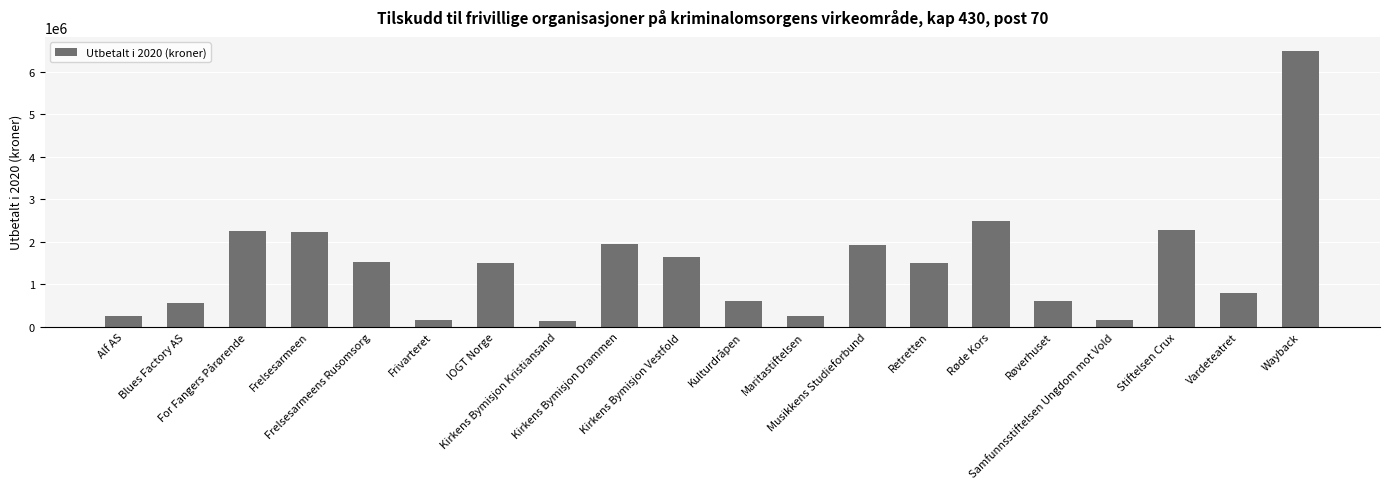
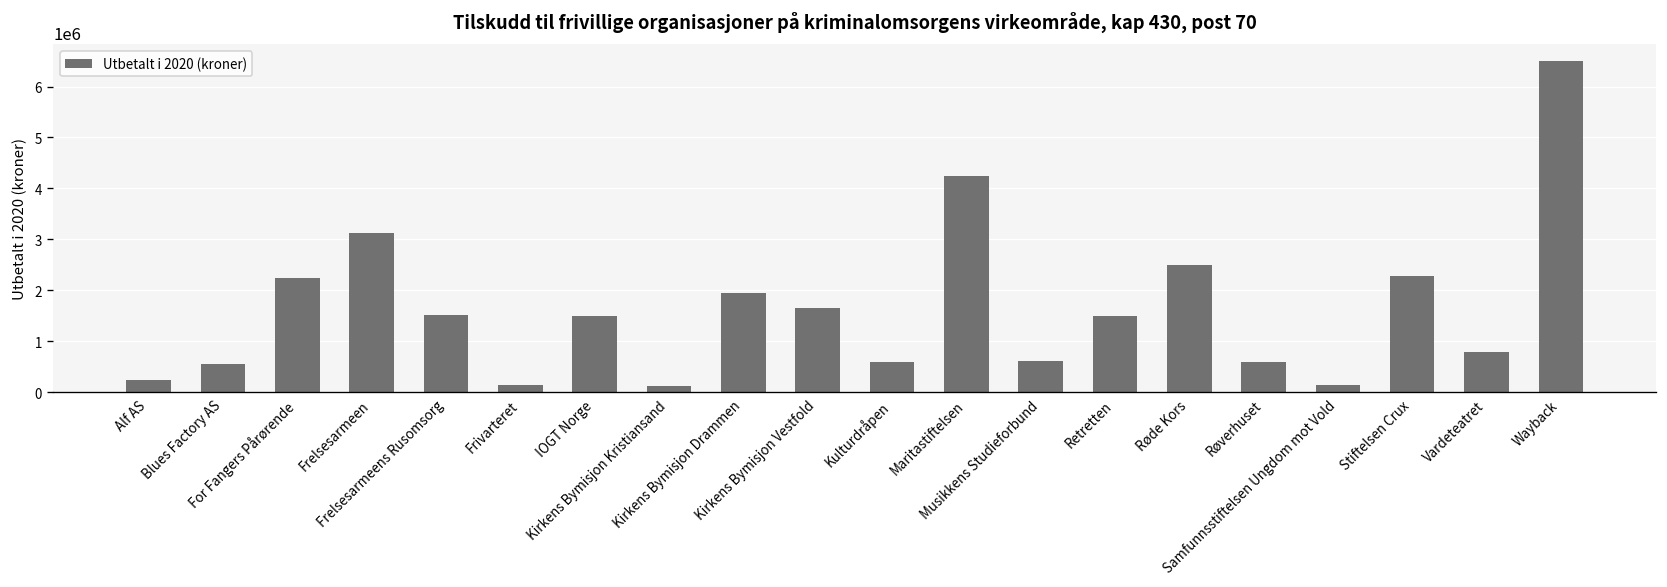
Frelsesarmeen: 2200000 -> 3100000
Maritastiftelsen: 300000 -> 4200000
Musikkens Studieforbund: 1900000 -> 600000
